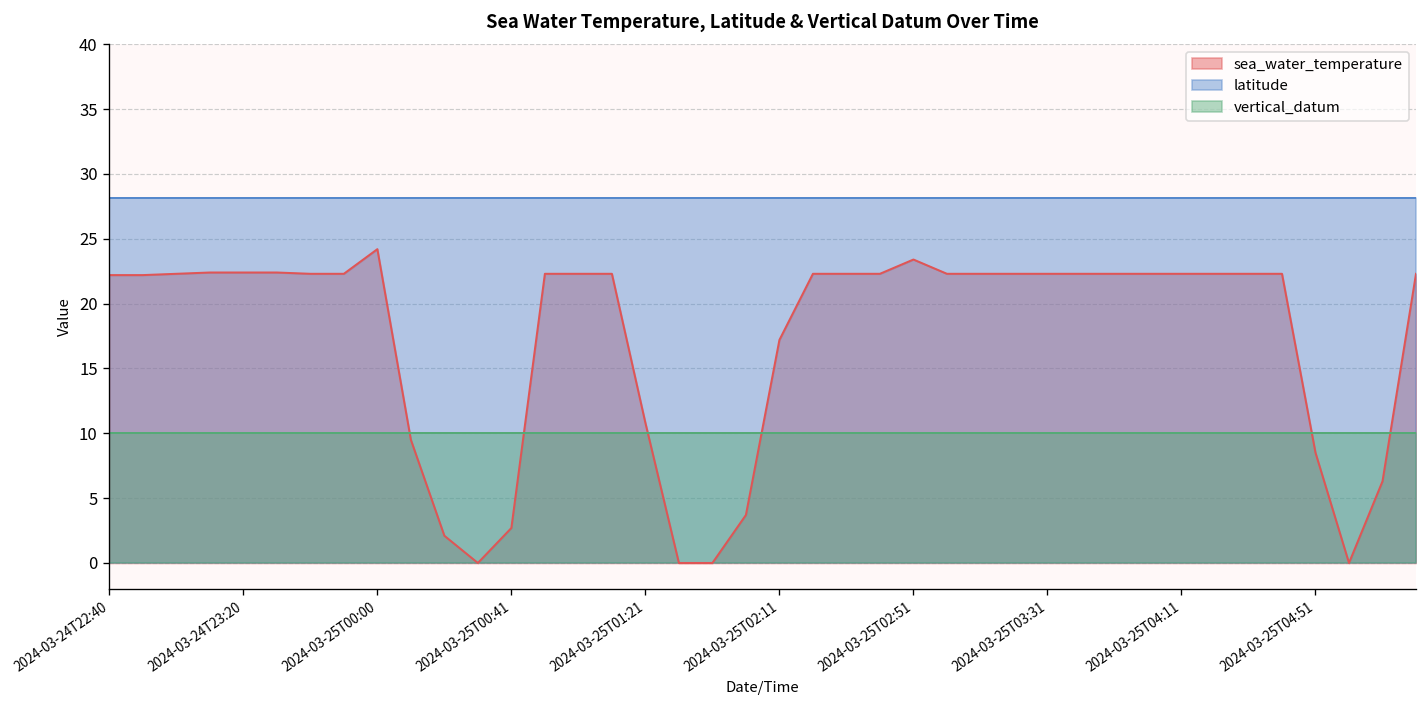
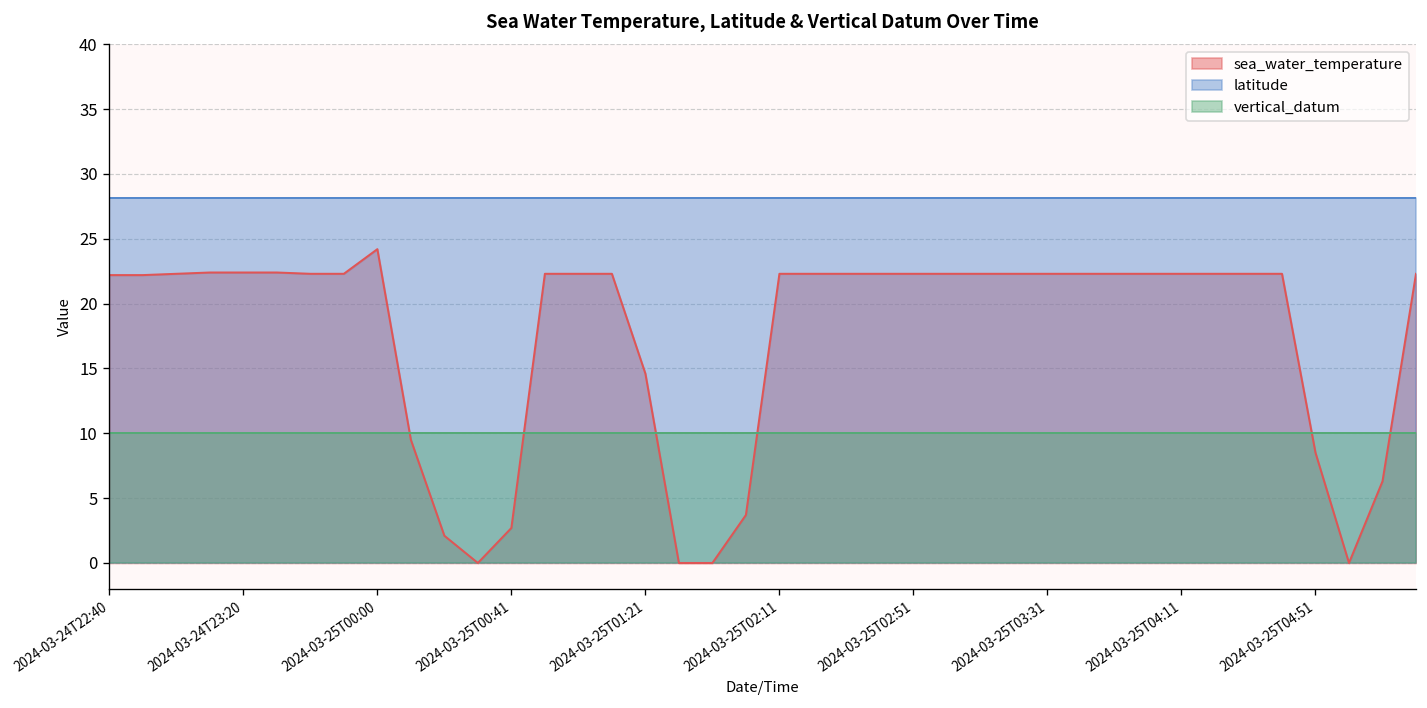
sea_water_temperature, 2024-03-25T01:21: 10.8 -> 14.6
sea_water_temperature, 2024-03-25T02:11: 17.2 -> 22.3
sea_water_temperature, 2024-03-25T02:51: 23.4 -> 22.3
